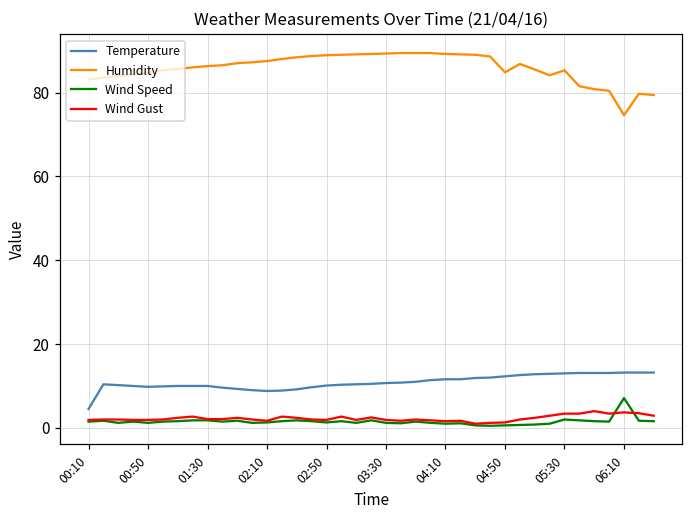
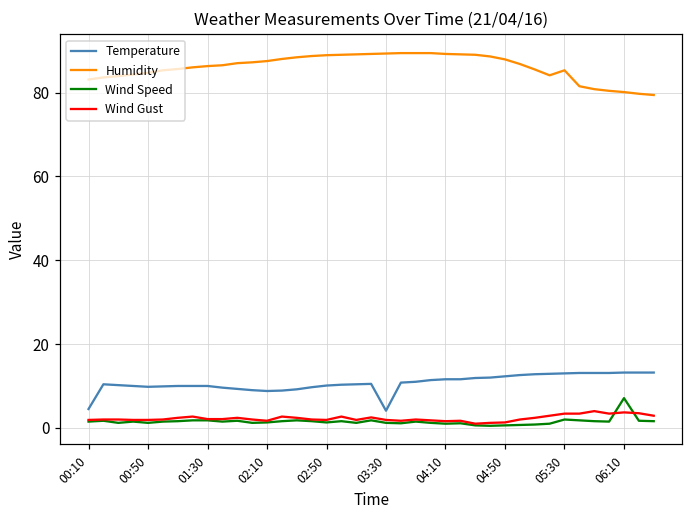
Temperature, 03:30: 11 -> 4
Humidity, 04:50: 85 -> 88
Humidity, 06:10: 75 -> 80
